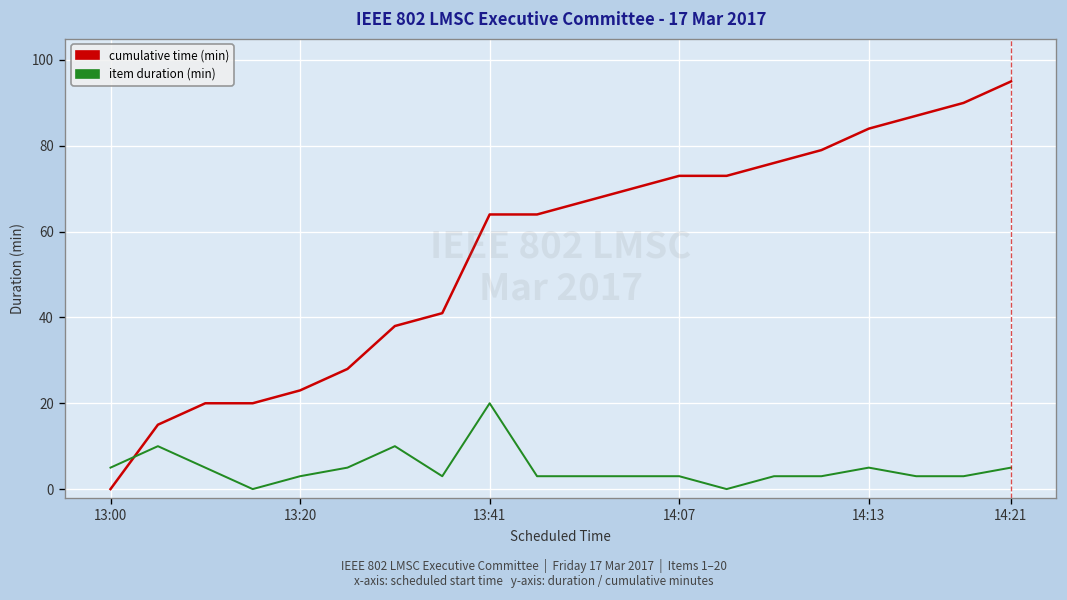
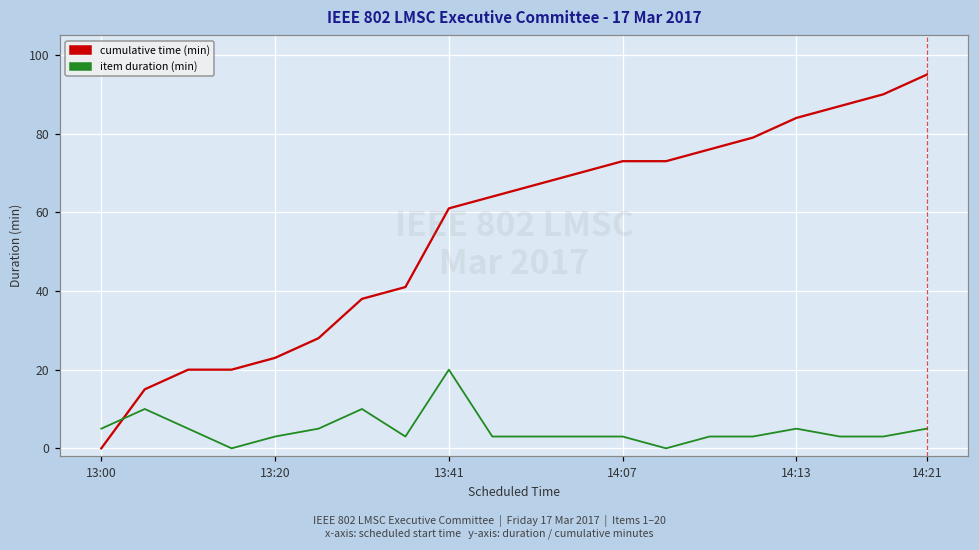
cumulative time (min), 13:41: 64 -> 61
